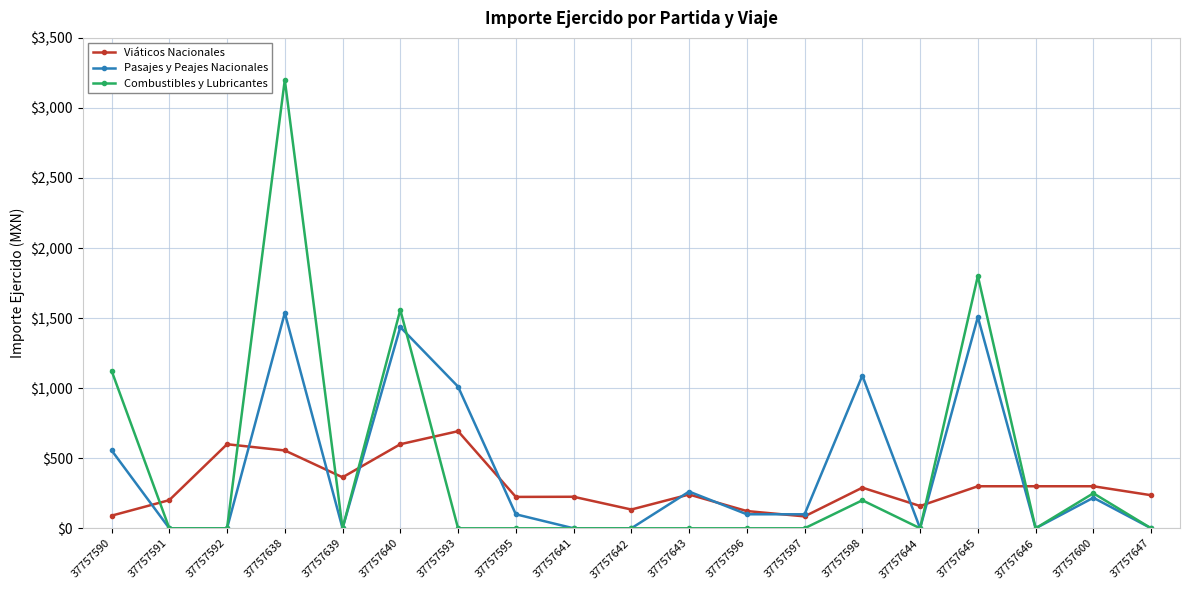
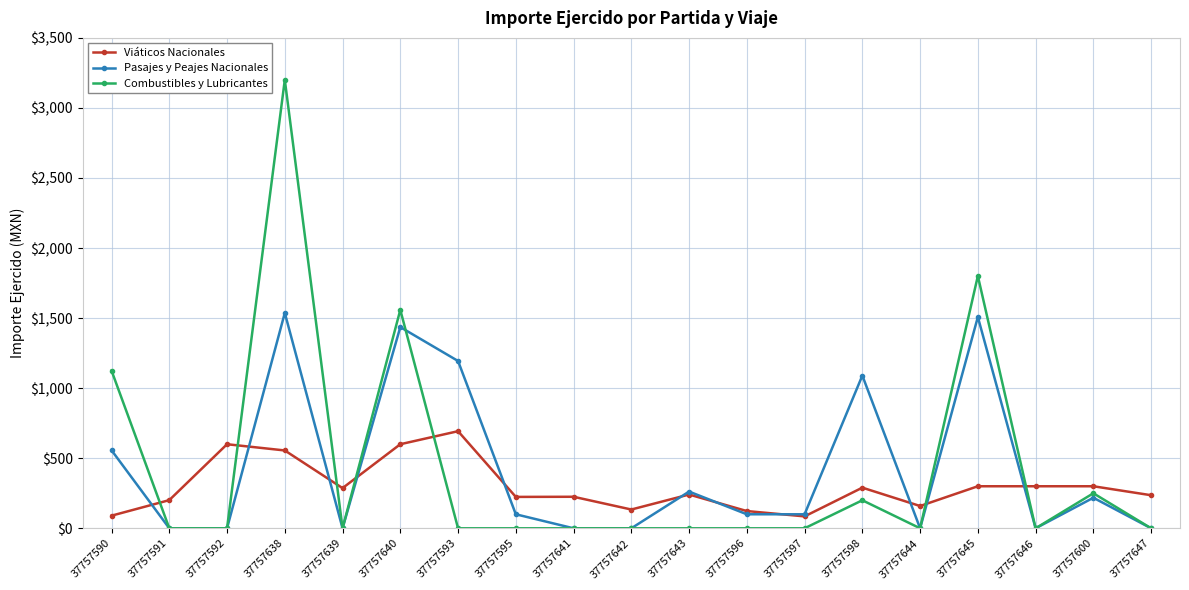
Viáticos Nacionales, 37757639: $360 -> $290
Pasajes y Peajes Nacionales, 37757593: $1,010 -> $1,190
